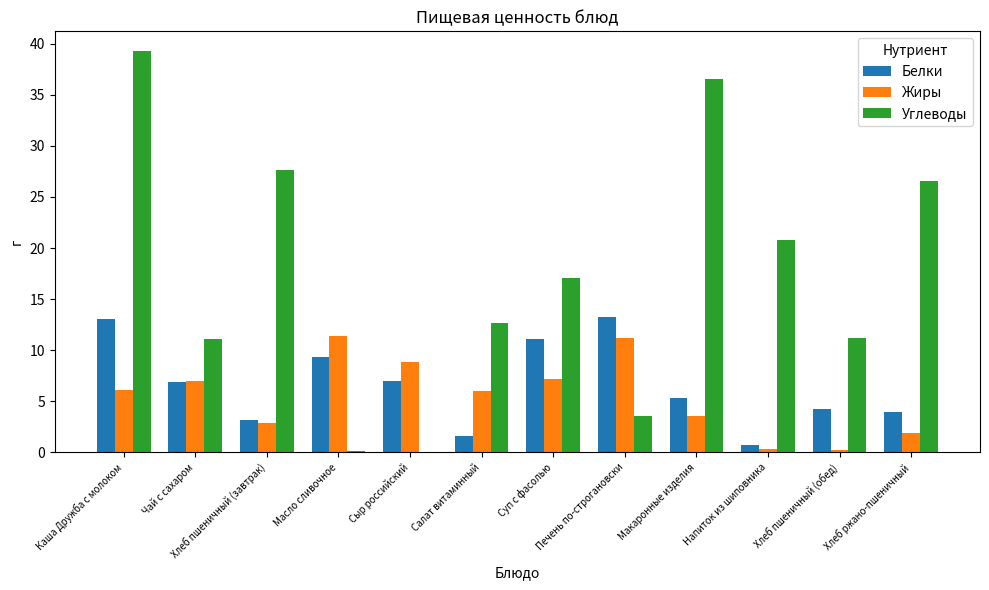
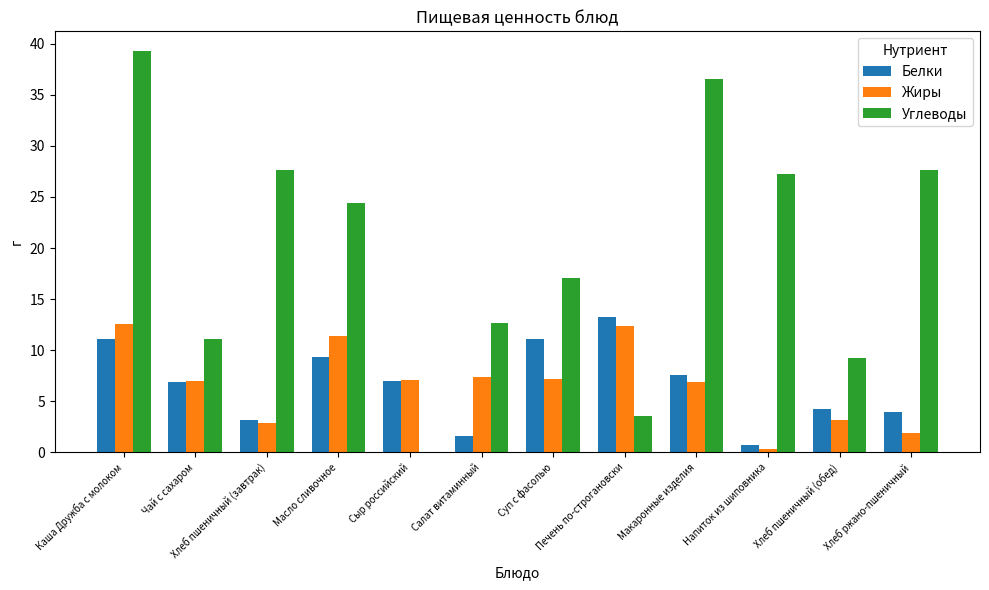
Белки, Каша Дружба с молоком: 13.1 -> 11.1
Жиры, Каша Дружба с молоком: 6.1 -> 12.6
Углеводы, Масло сливочное: 0.1 -> 24.4
Жиры, Сыр российский: 8.9 -> 7.1
Жиры, Салат витаминный: 6.0 -> 7.4
Жиры, Печень по-строгановски: 11.2 -> 12.4
Белки, Макаронные изделия: 5.4 -> 7.6
Жиры, Макаронные изделия: 3.6 -> 6.9
Углеводы, Напиток из шиповника: 20.8 -> 27.3
Жиры, Хлеб пшеничный (обед): 0.2 -> 3.2
Углеводы, Хлеб пшеничный (обед): 11.2 -> 9.2
Углеводы, Хлеб ржано-пшеничный: 26.6 -> 27.7
